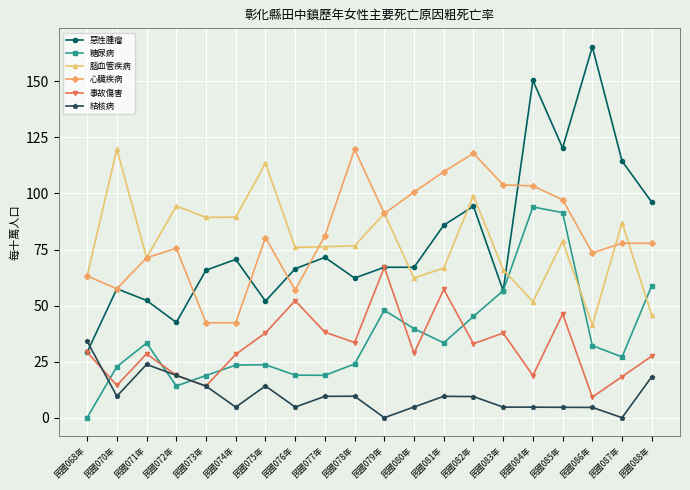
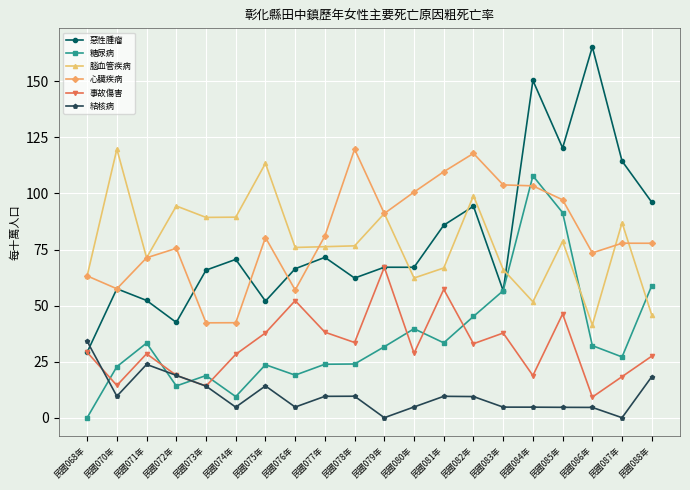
糖尿病, 民國074年: 23 -> 9
糖尿病, 民國077年: 19 -> 24
糖尿病, 民國079年: 48 -> 32
糖尿病, 民國084年: 94 -> 108
